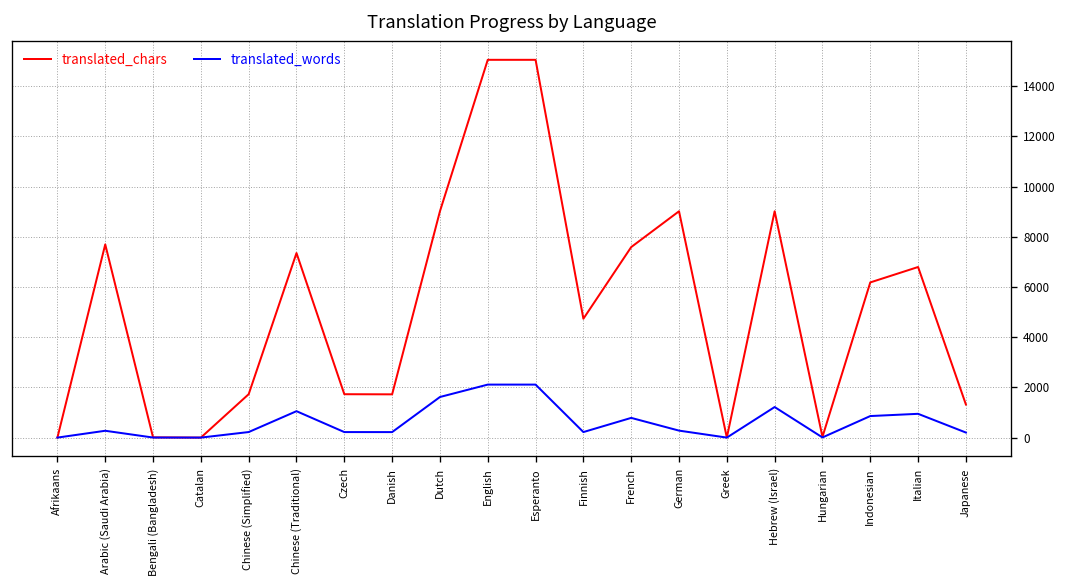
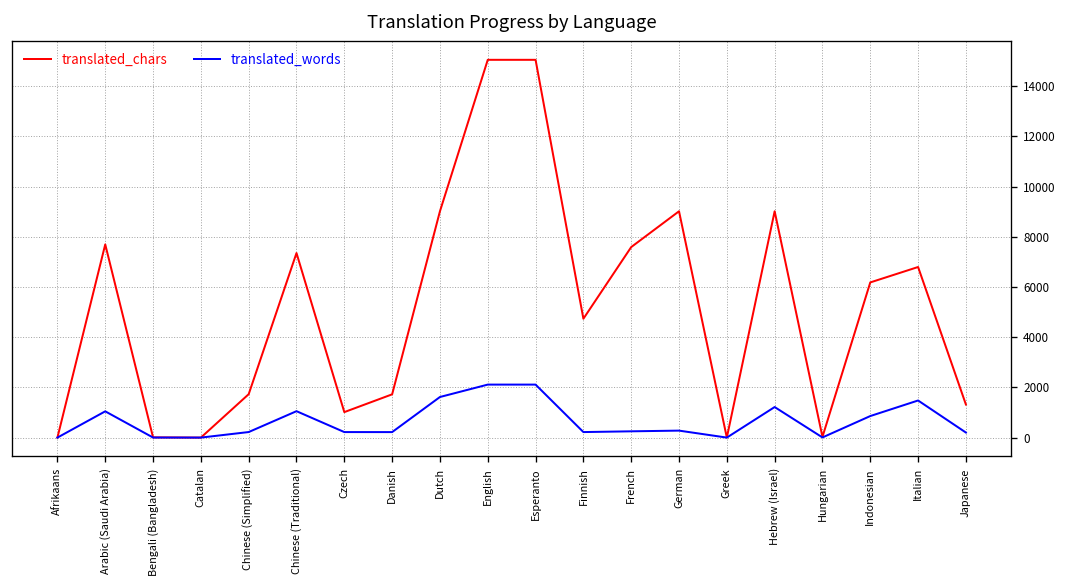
translated_words, Arabic (Saudi Arabia): 300 -> 1000
translated_chars, Czech: 1700 -> 1000
translated_words, French: 800 -> 300
translated_words, Italian: 900 -> 1500
